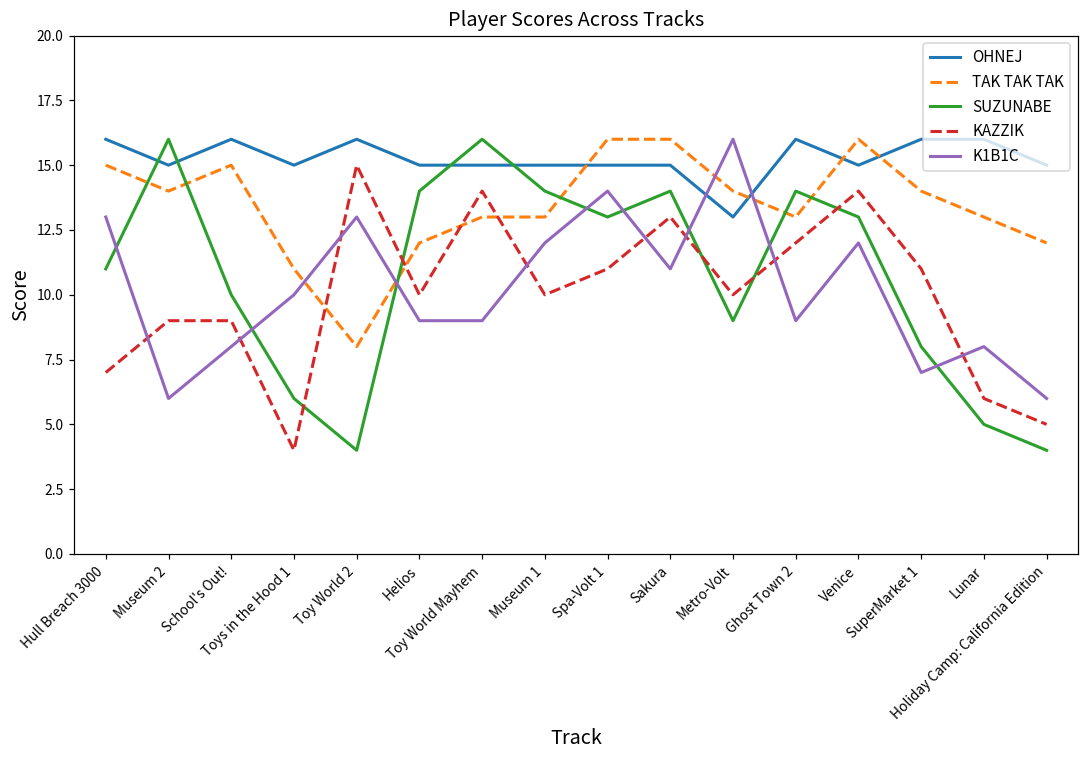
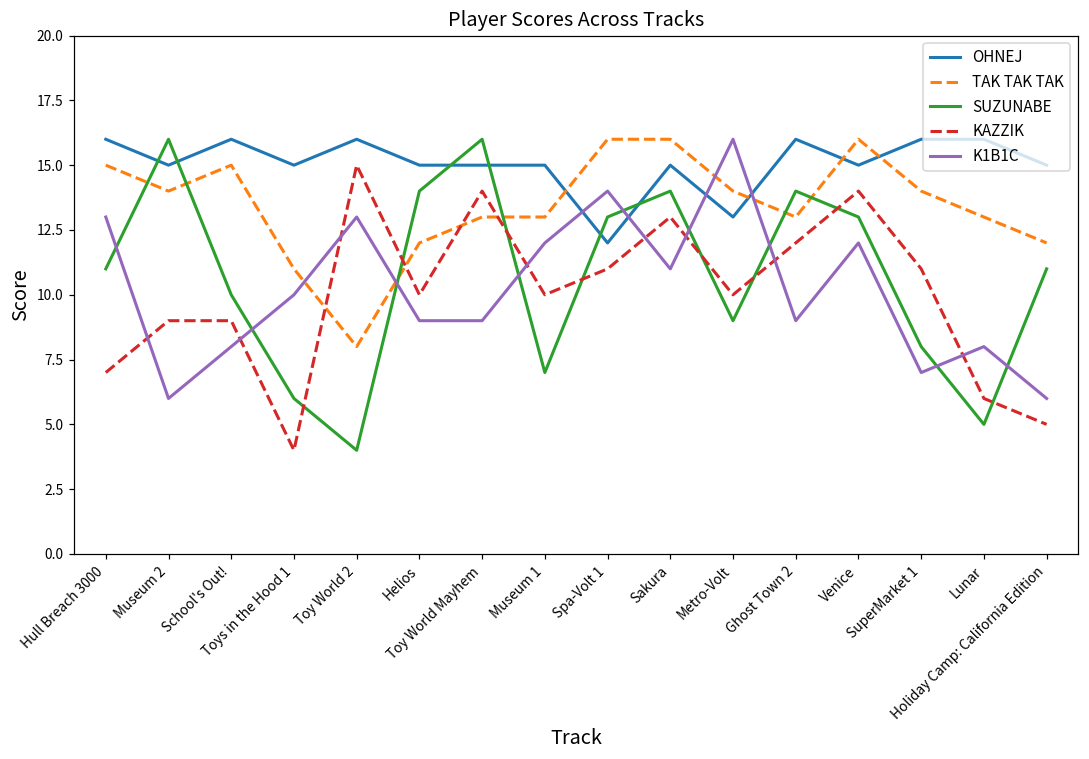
SUZUNABE, Museum 1: 14 -> 7
OHNEJ, Spa-Volt 1: 15 -> 12
SUZUNABE, Holiday Camp: California Edition: 4 -> 11
